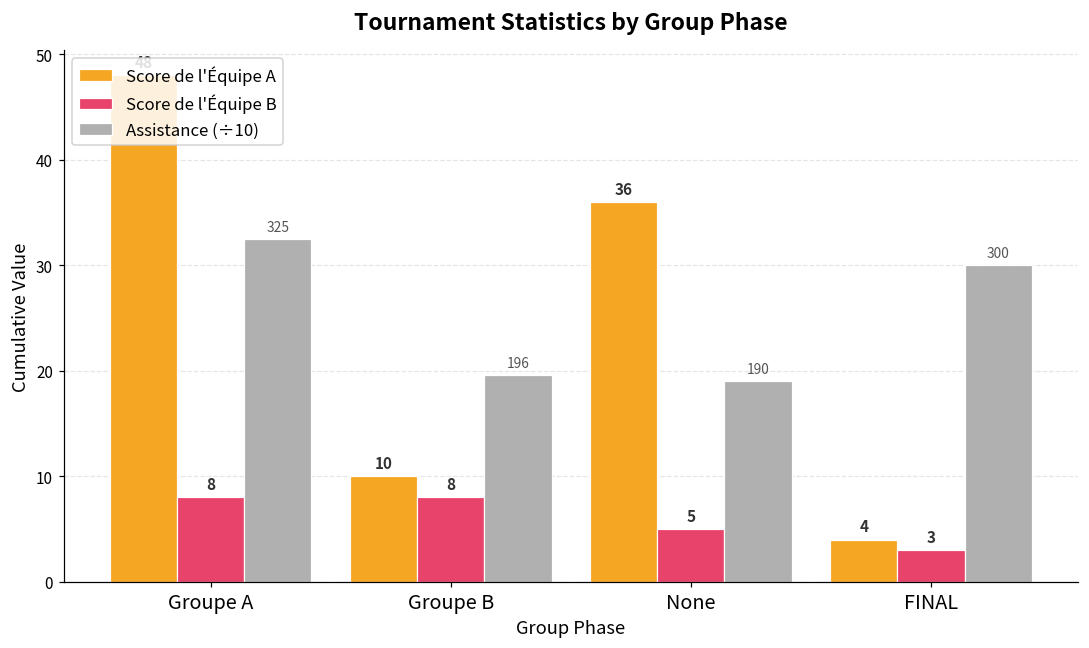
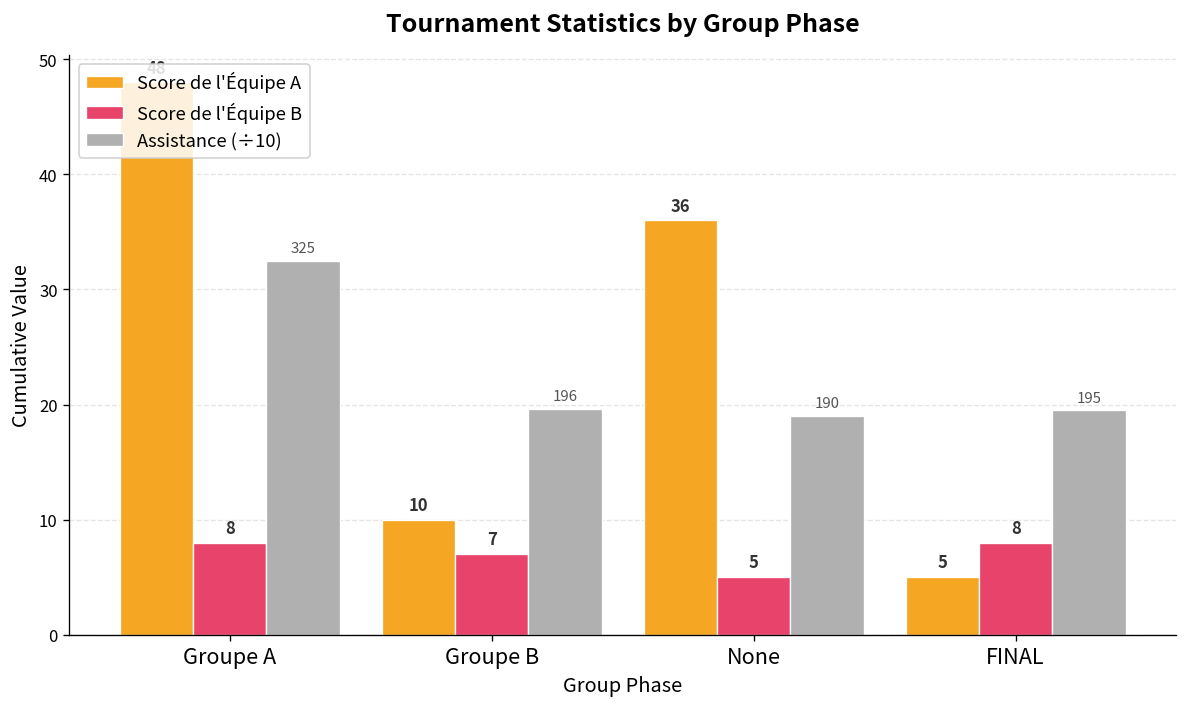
Score de l'Équipe B, Groupe B: 8 -> 7
Score de l'Équipe A, FINAL: 4 -> 5
Score de l'Équipe B, FINAL: 3 -> 8
Assistance (÷10), FINAL: 300 -> 195
